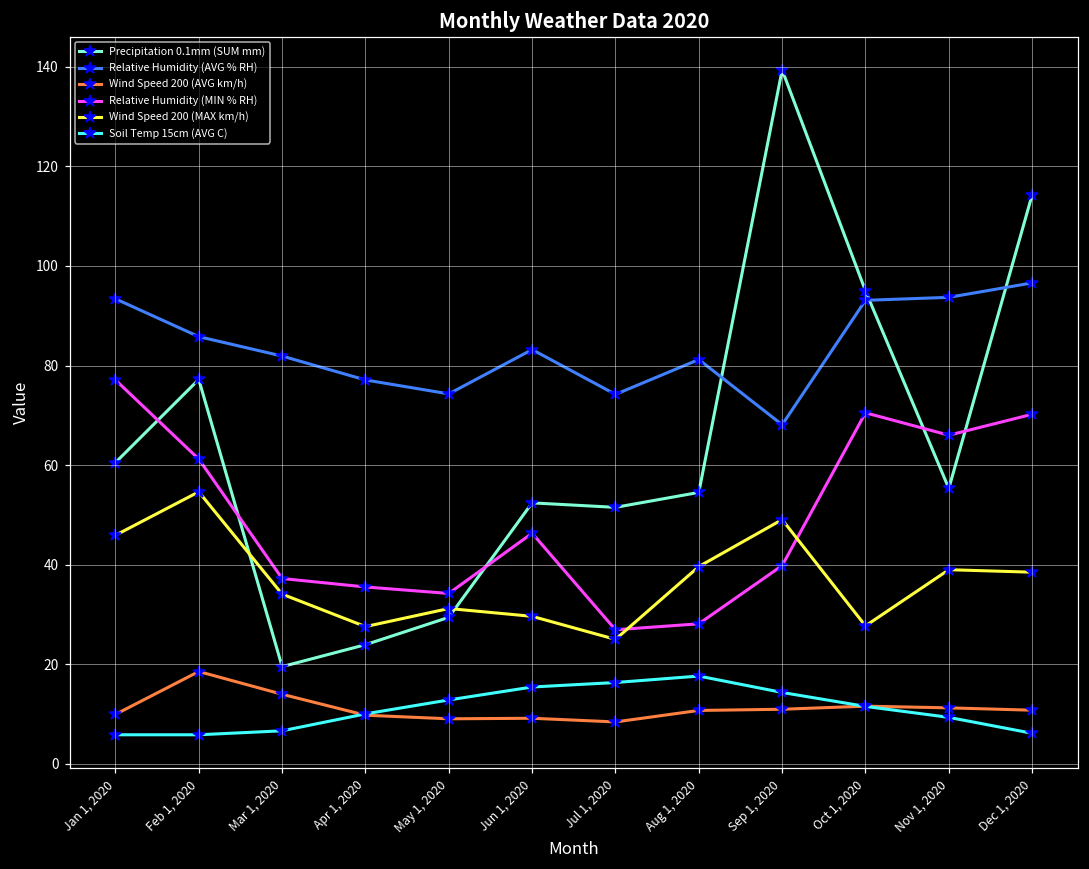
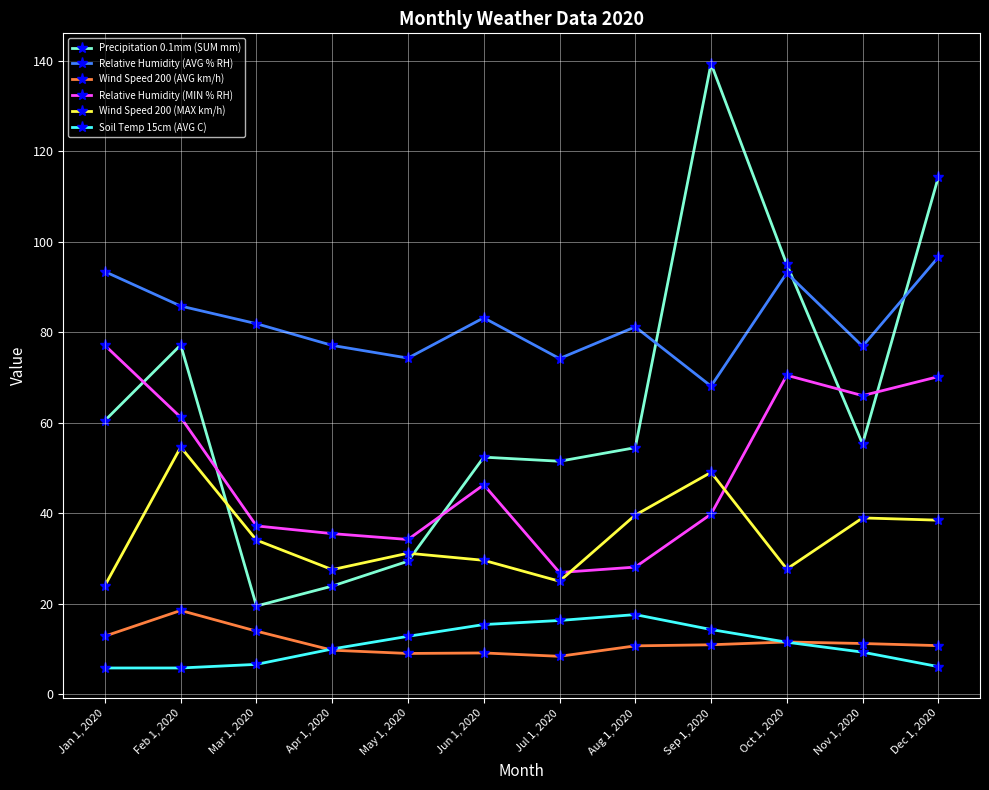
Wind Speed 200 (AVG km/h), Jan 1, 2020: 10 -> 13
Wind Speed 200 (MAX km/h), Jan 1, 2020: 46 -> 24
Relative Humidity (AVG % RH), Nov 1, 2020: 94 -> 77
